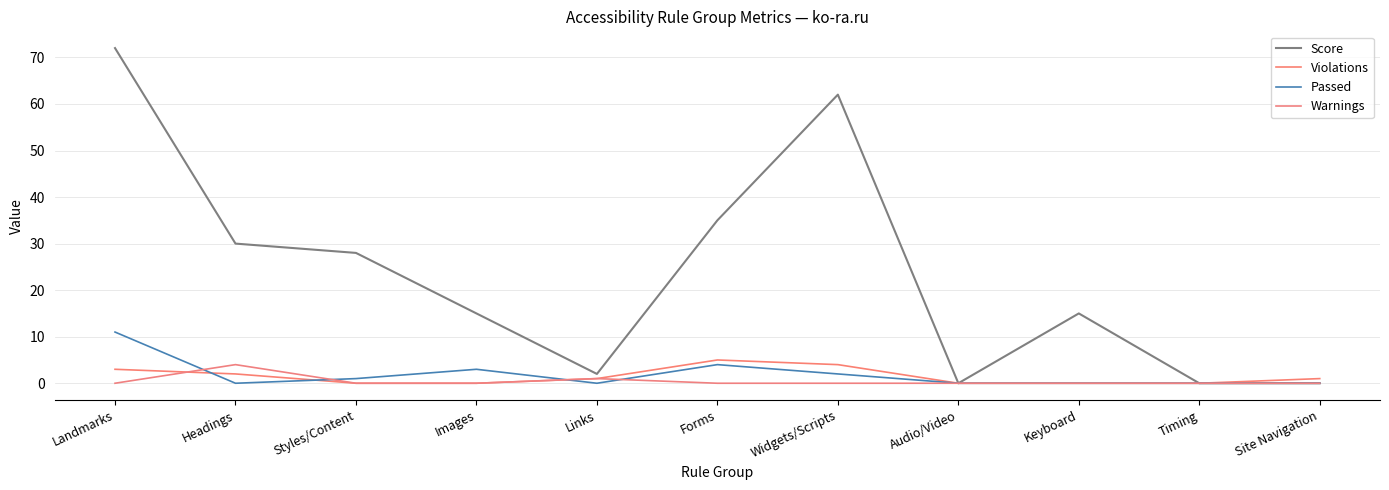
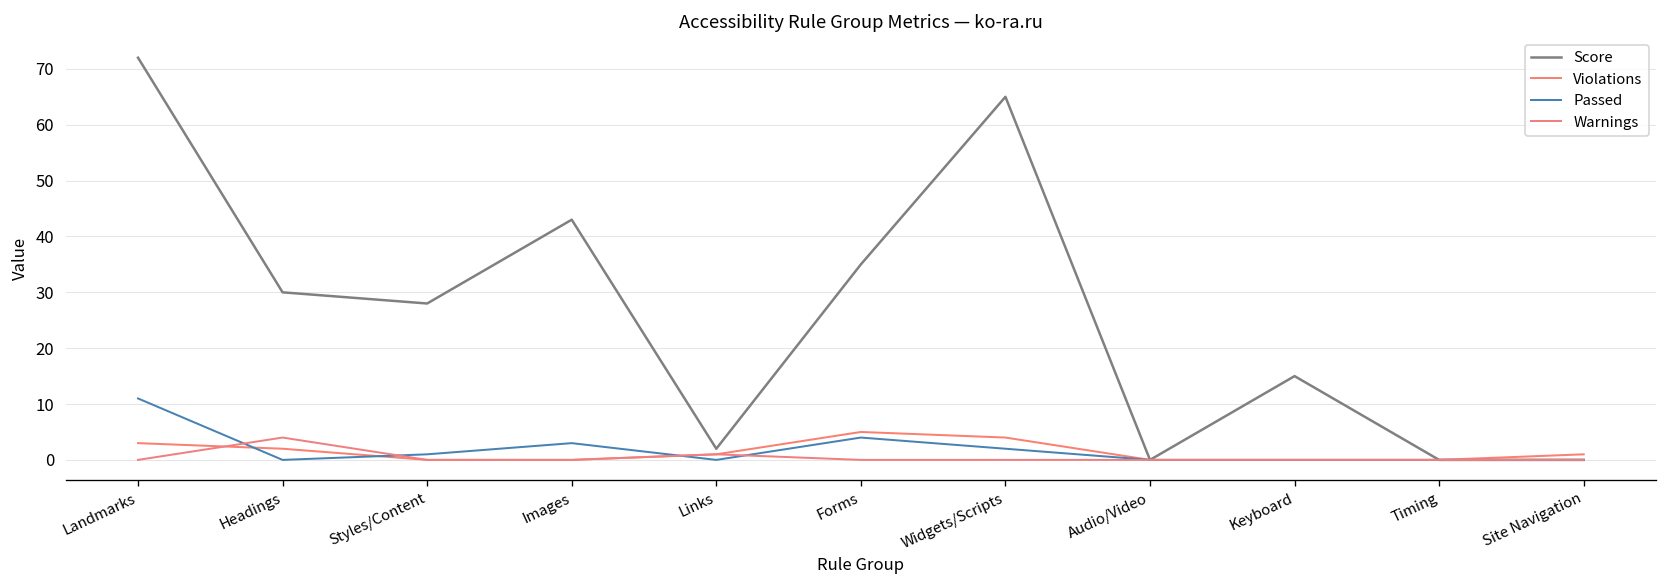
Score, Images: 15 -> 43
Score, Widgets/Scripts: 62 -> 65
